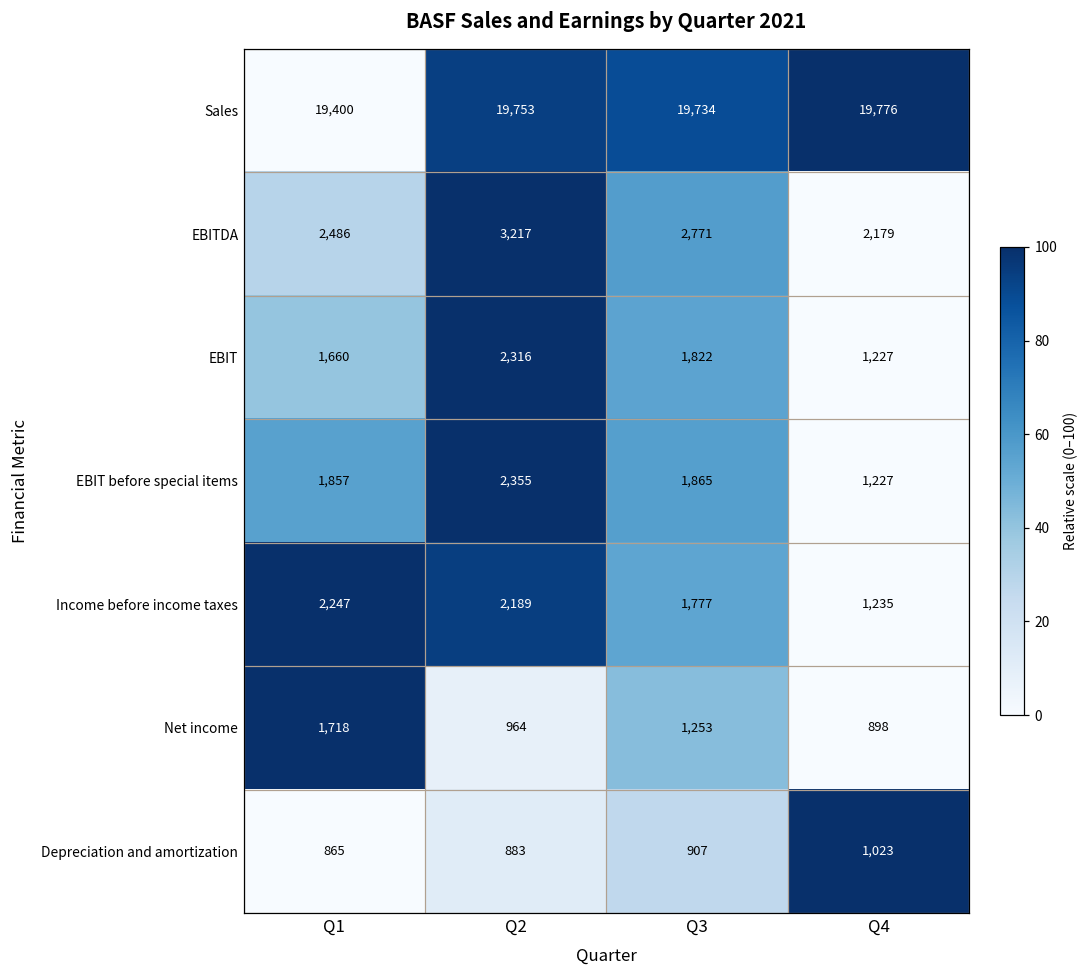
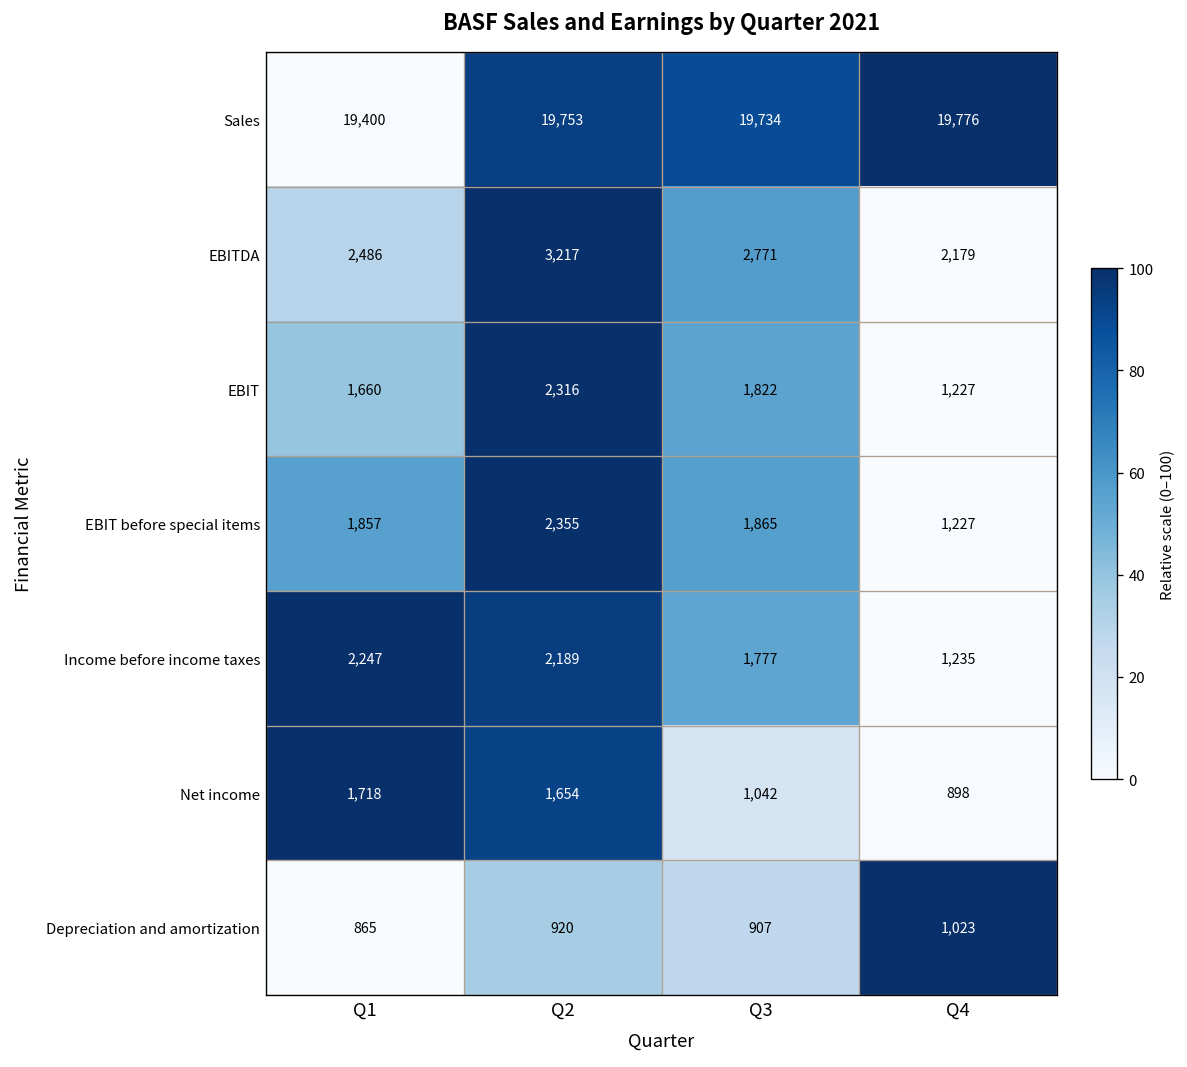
Net income, Q2: 964 -> 1,654
Net income, Q3: 1,253 -> 1,042
Depreciation and amortization, Q2: 883 -> 920
